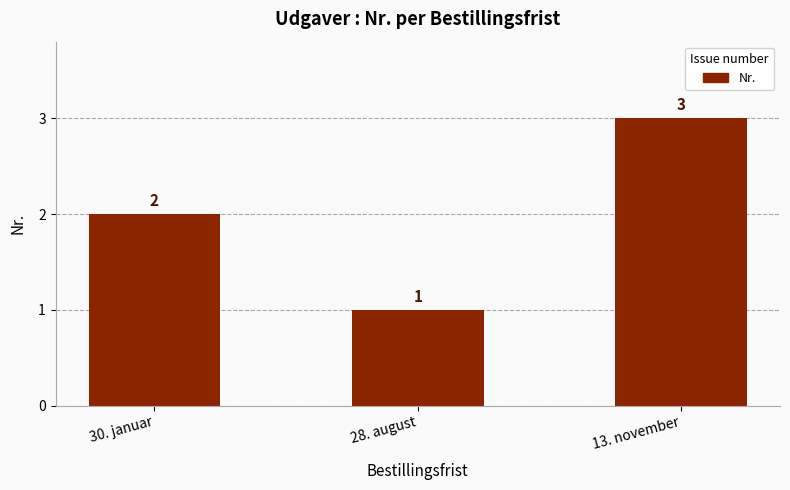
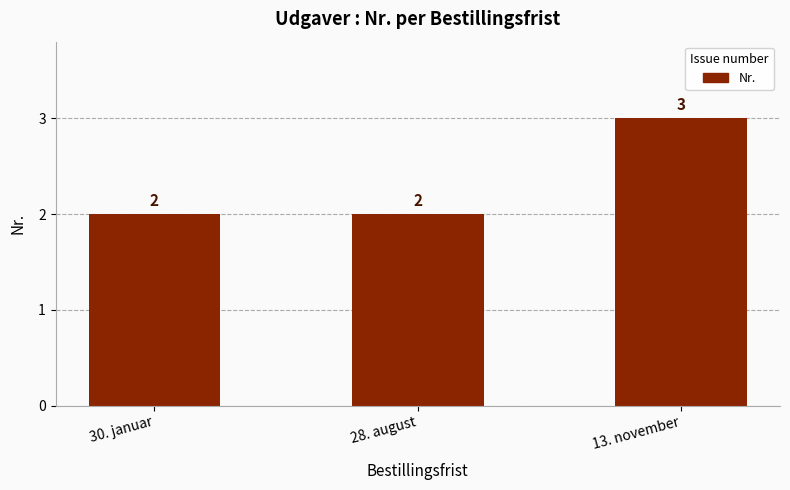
28. august: 1 -> 2
